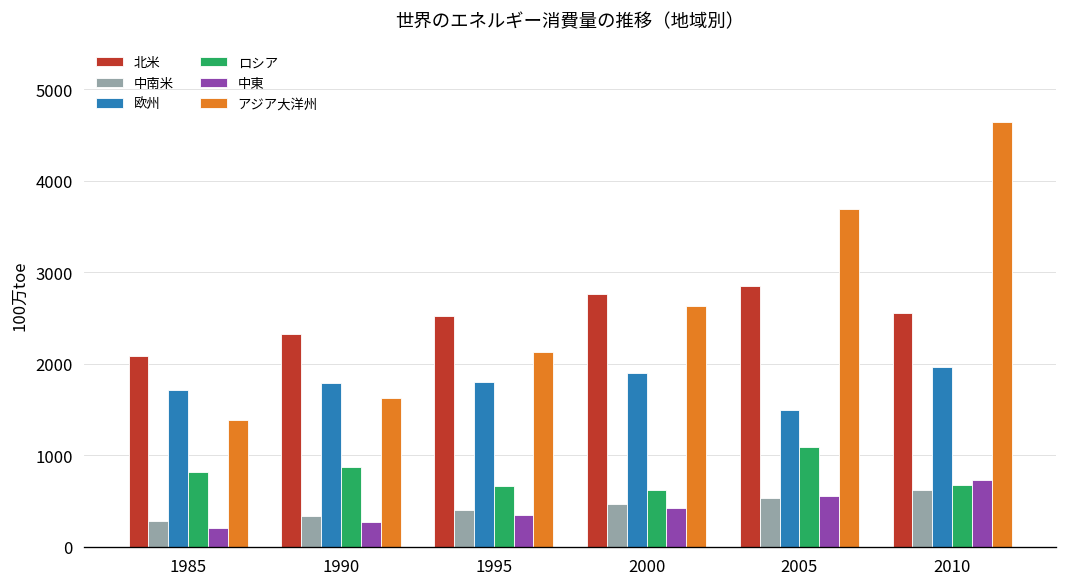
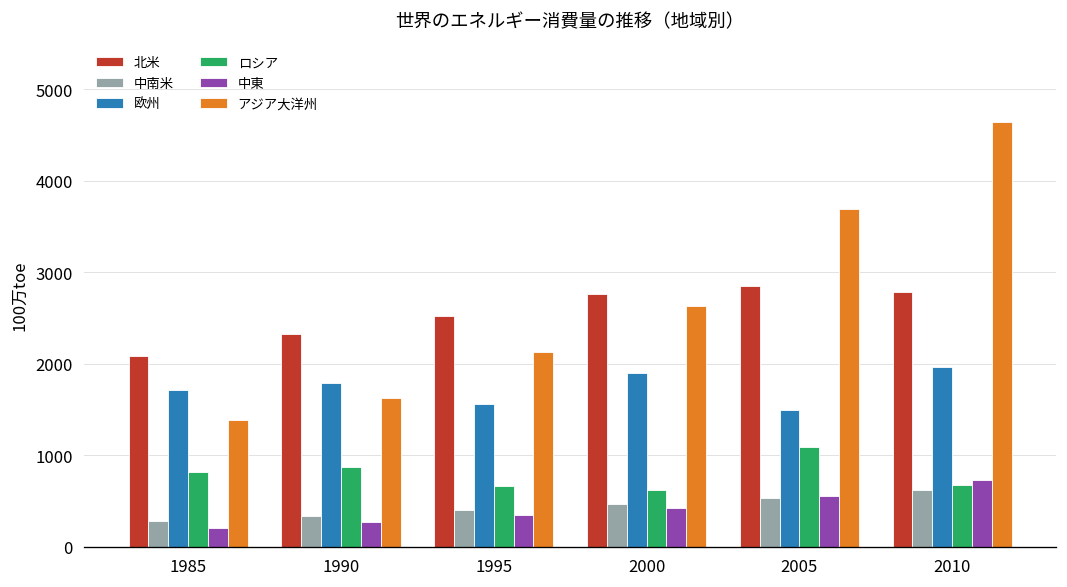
欧州, 1995: 1800 -> 1600
北米, 2010: 2600 -> 2800
